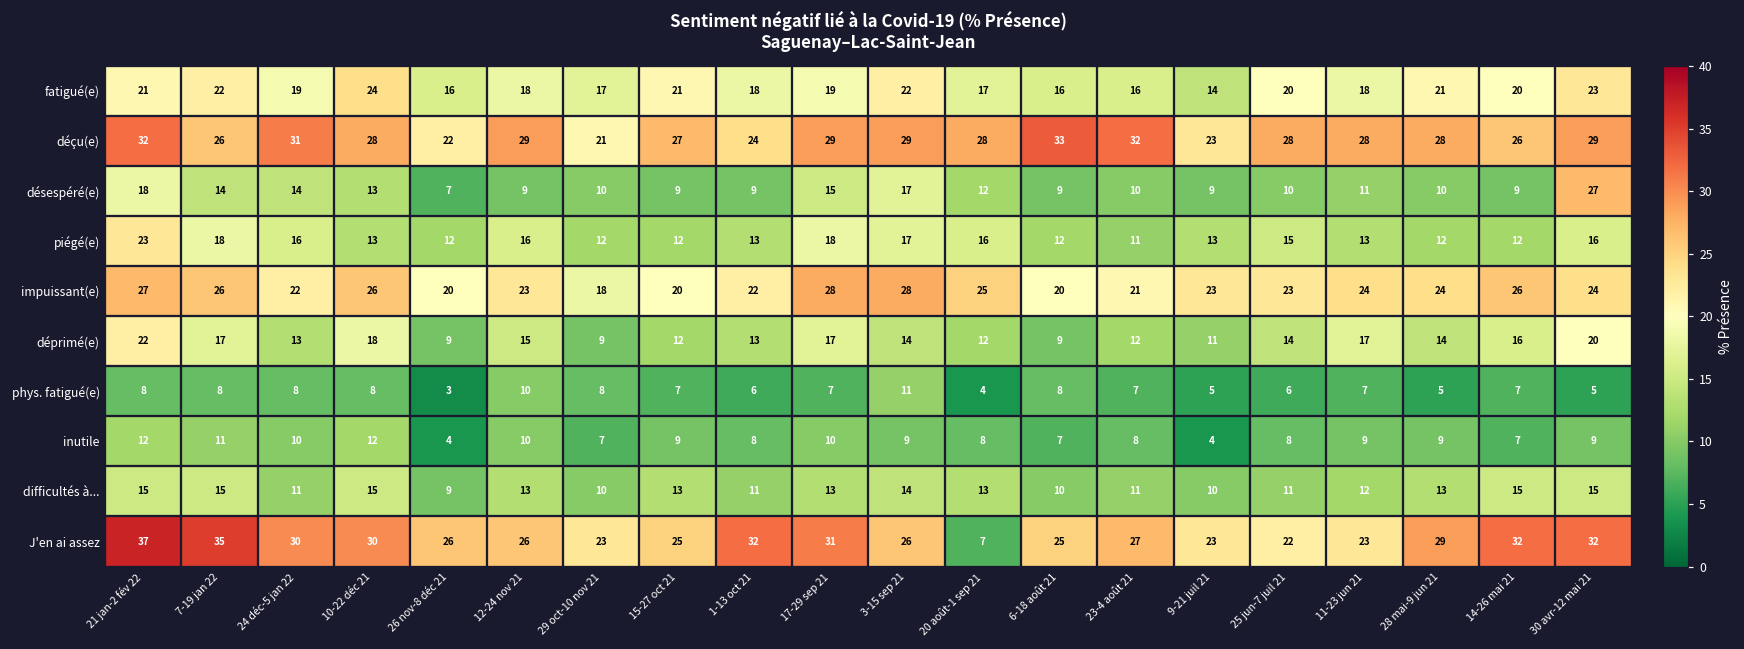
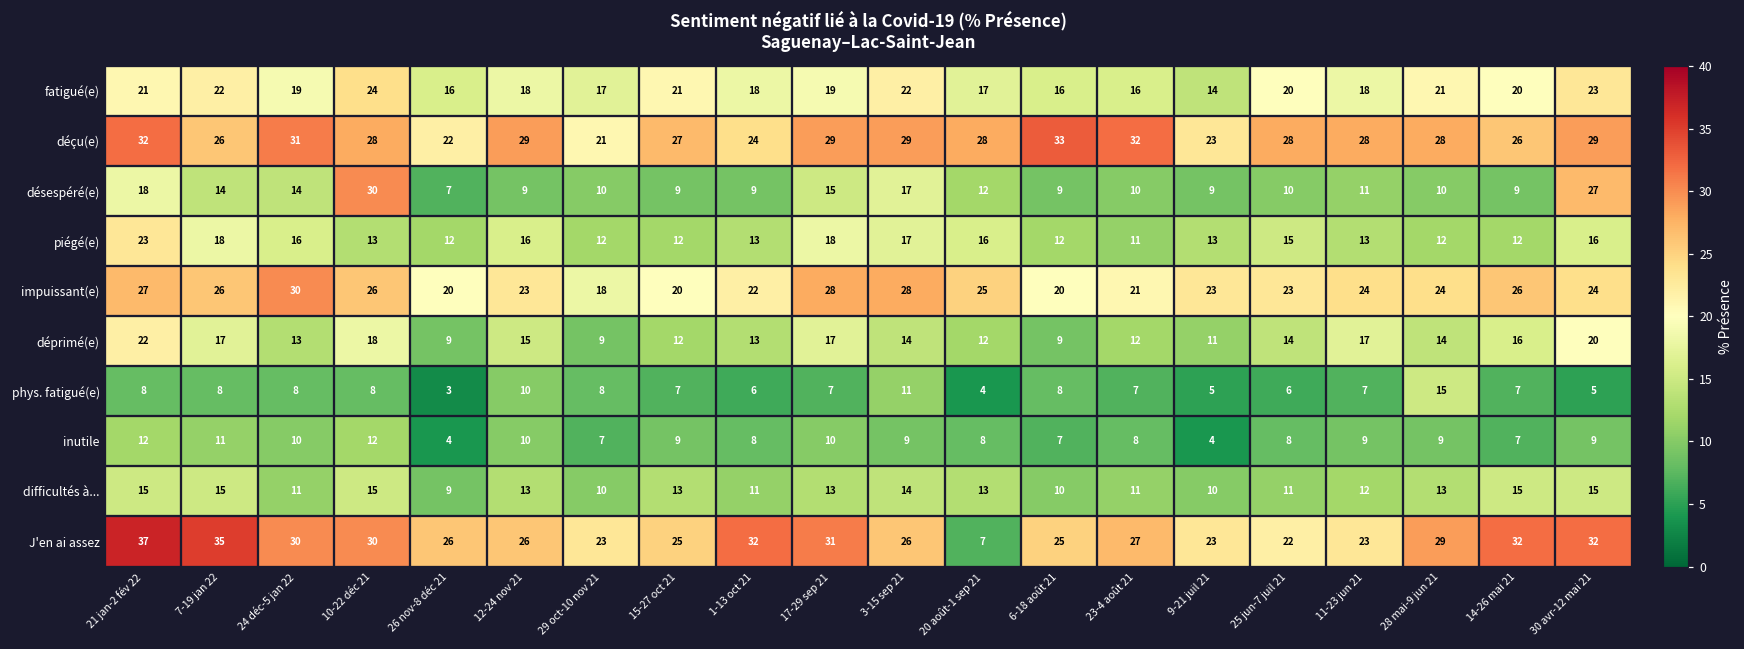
désespéré(e), 10-22 déc 21: 13 -> 30
impuissant(e), 24 déc-5 jan 22: 22 -> 30
phys. fatigué(e), 28 mai-9 jun 21: 5 -> 15
